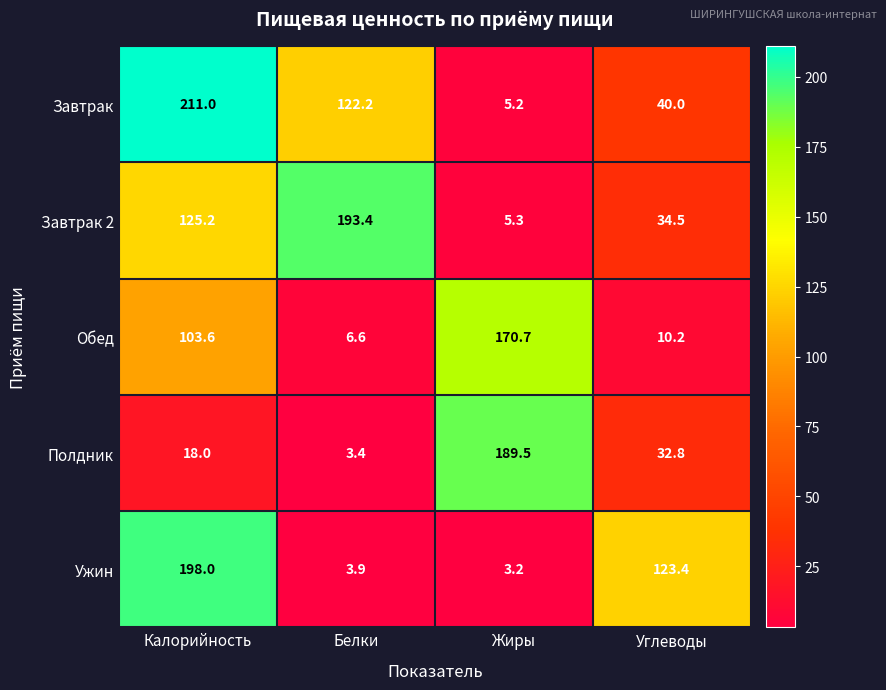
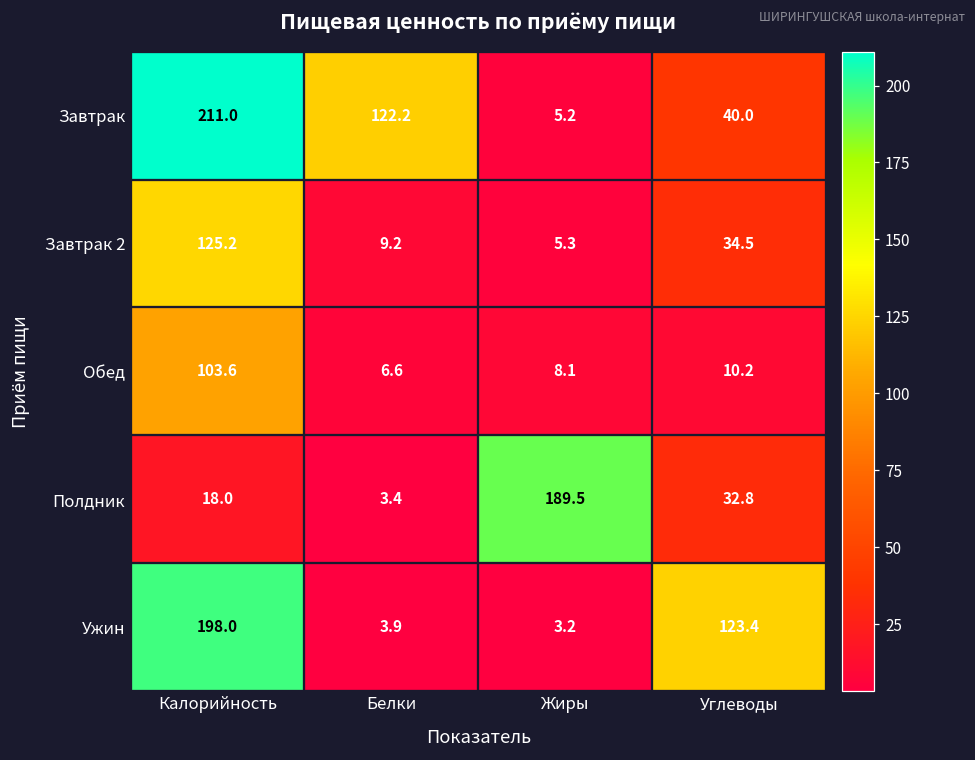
Завтрак 2, Белки: 193.4 -> 9.2
Обед, Жиры: 170.7 -> 8.1
